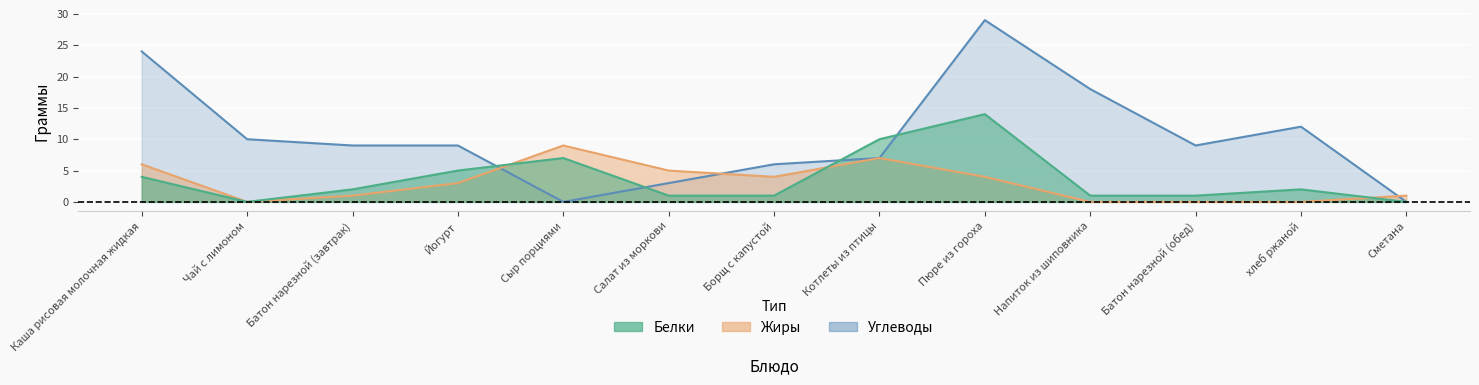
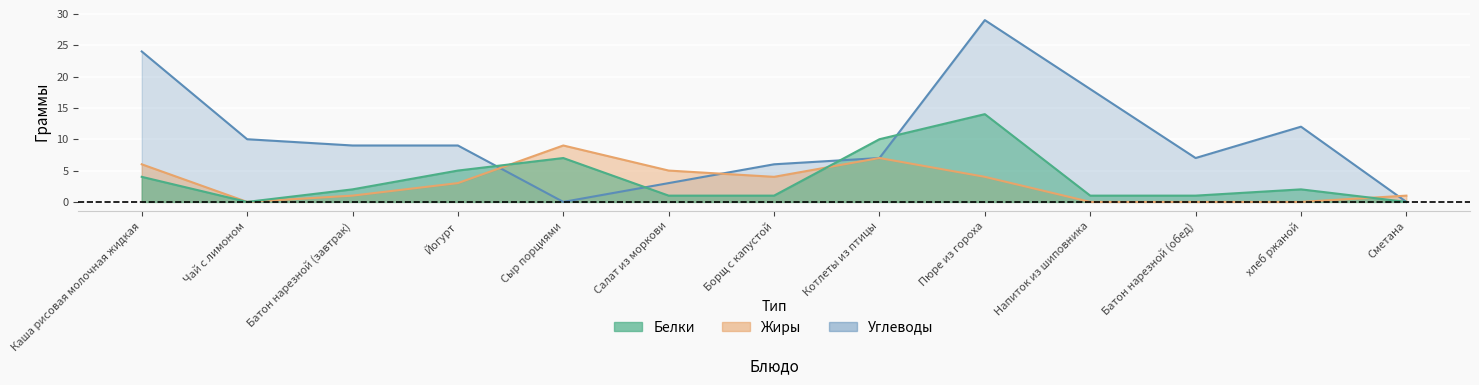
Углеводы, Батон нарезной (обед): 9 -> 7
